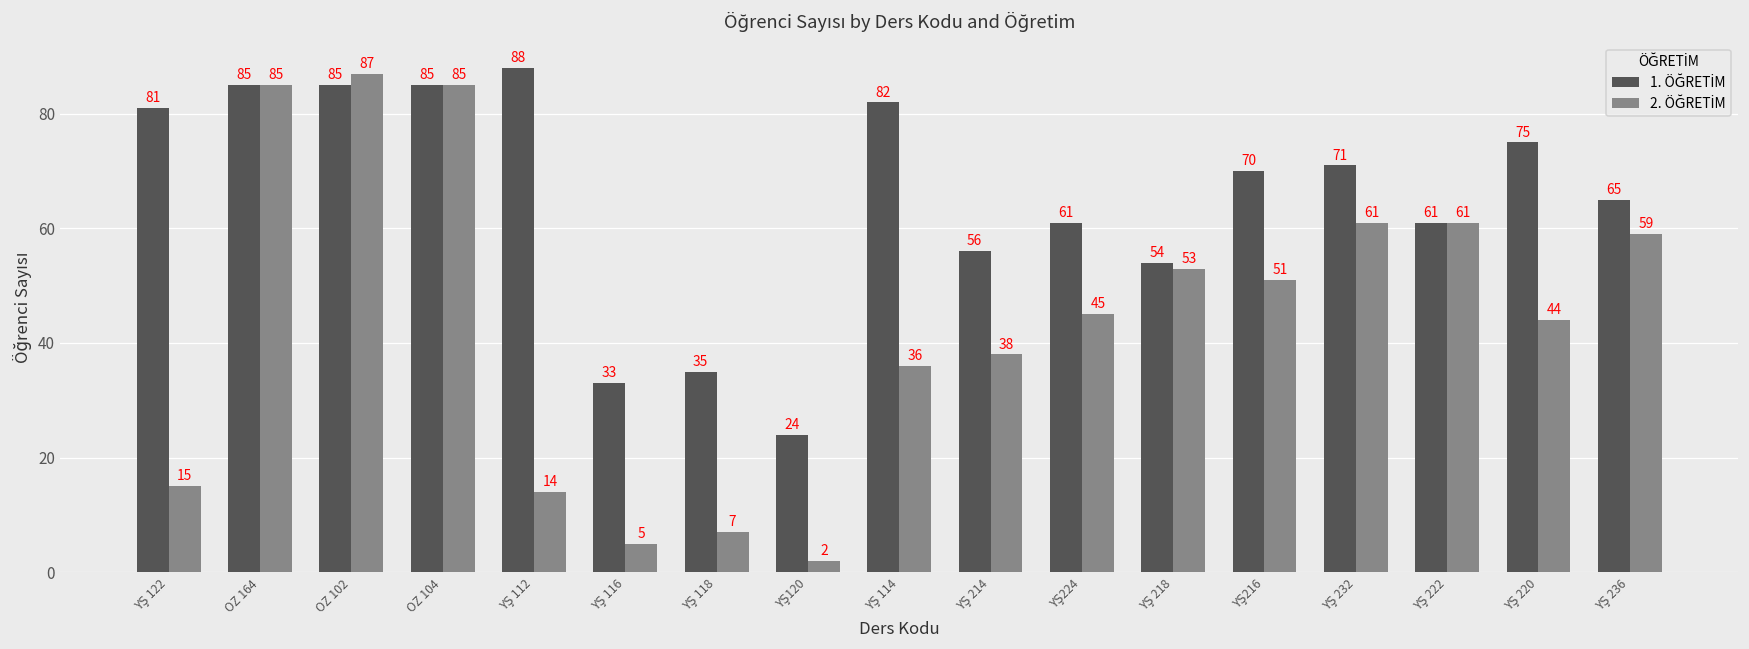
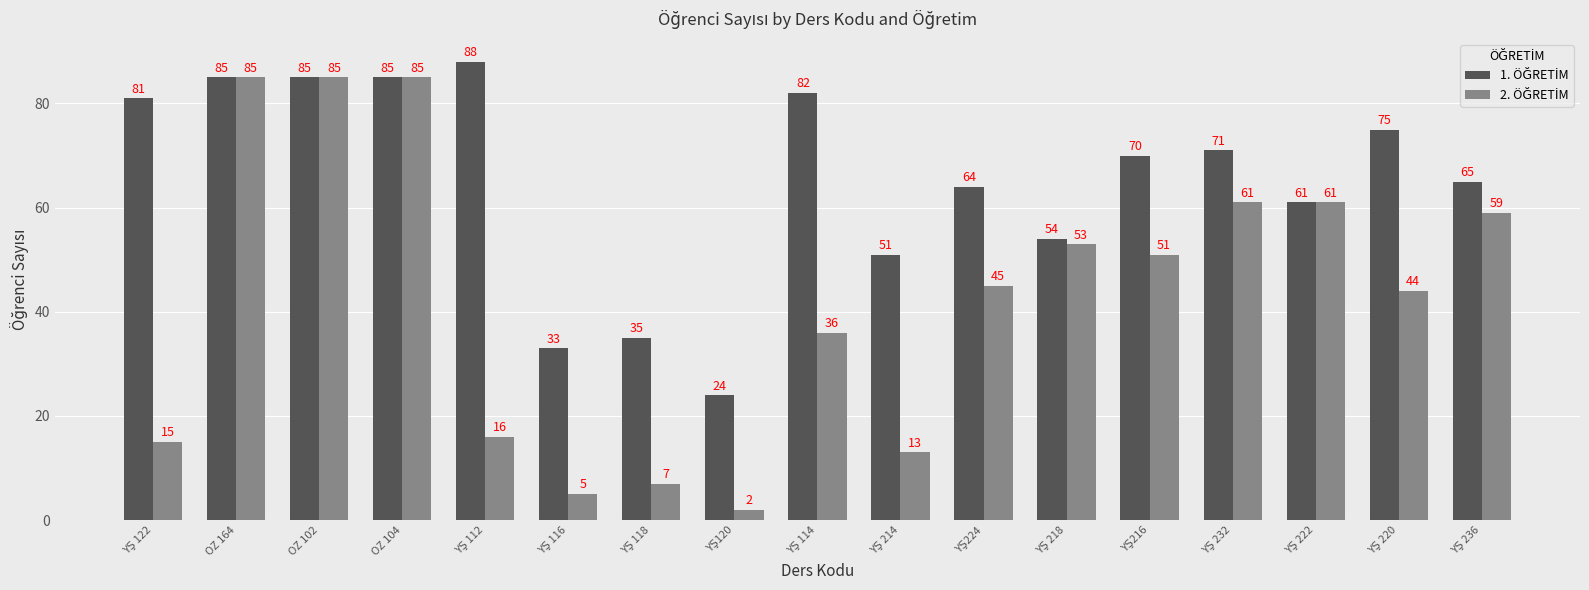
2. ÖĞRETİM, OZ 102: 87 -> 85
2. ÖĞRETİM, YŞ 112: 14 -> 16
1. ÖĞRETİM, YŞ 214: 56 -> 51
2. ÖĞRETİM, YŞ 214: 38 -> 13
1. ÖĞRETİM, YŞ224: 61 -> 64
